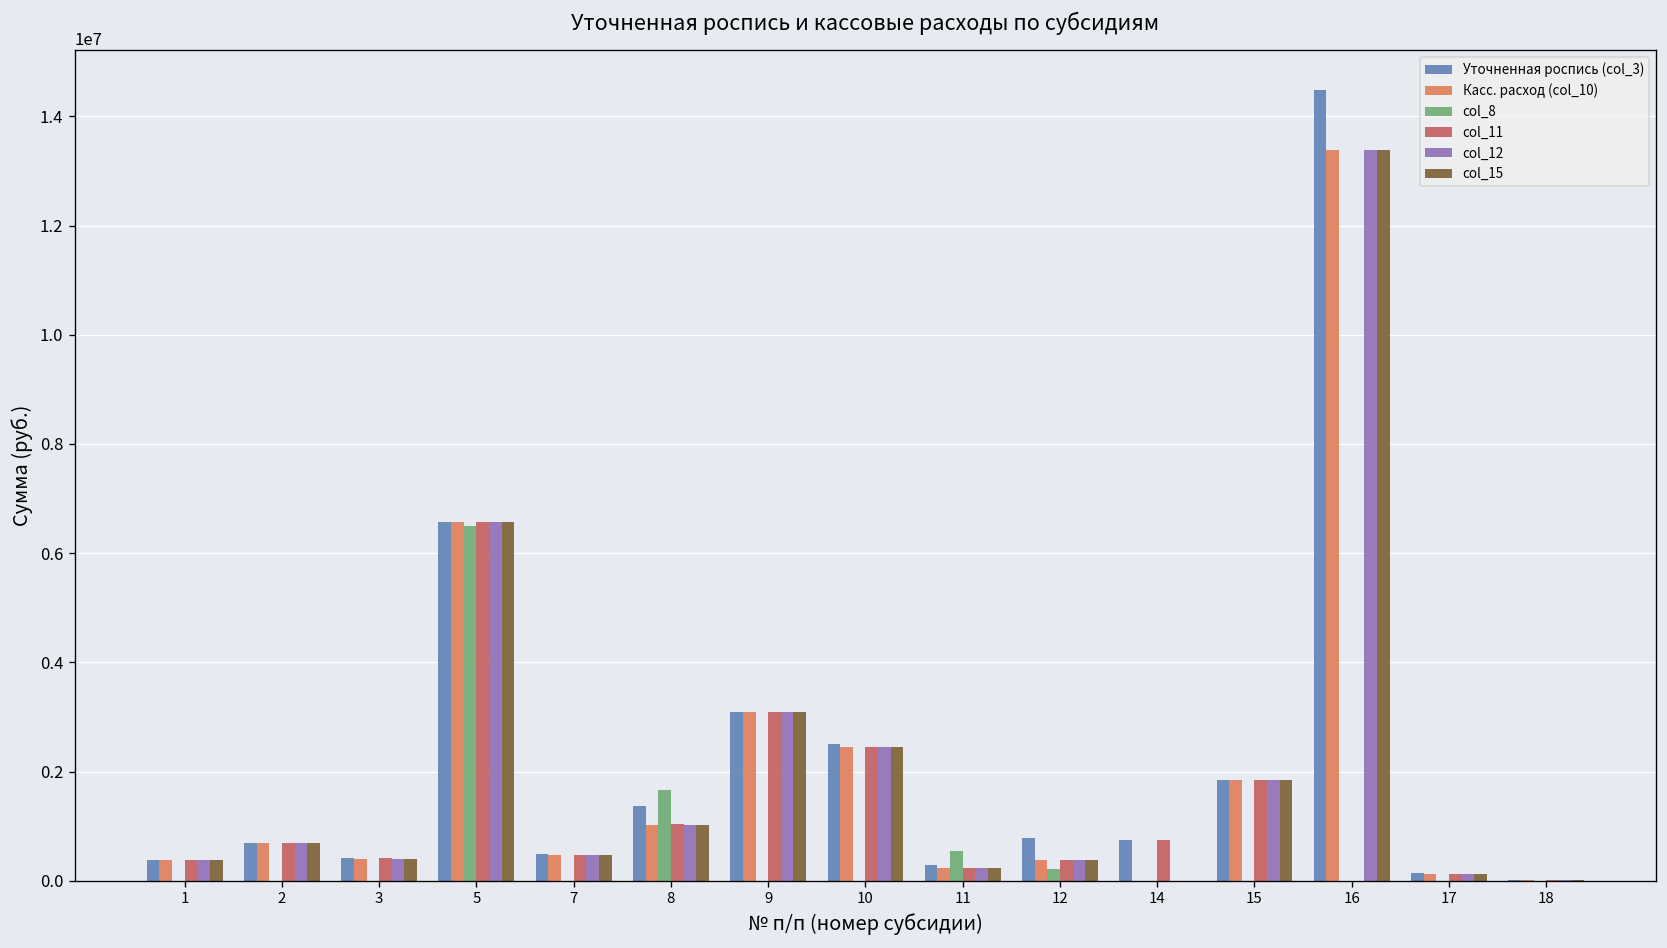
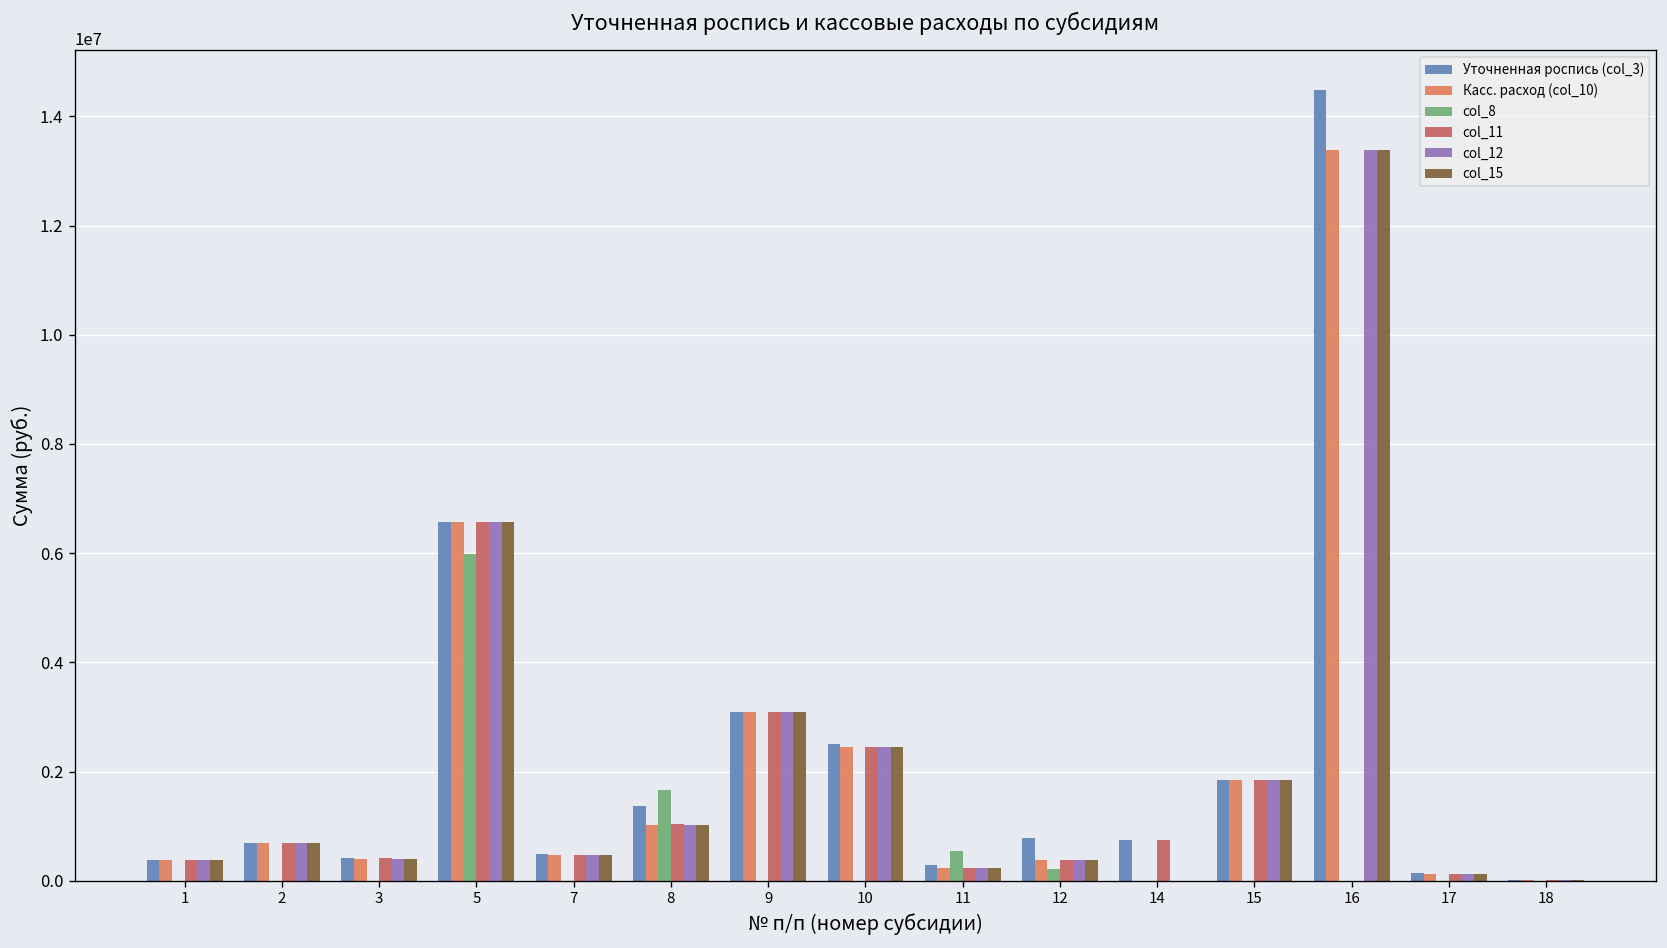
col_8, 5: 6500000 -> 6000000
